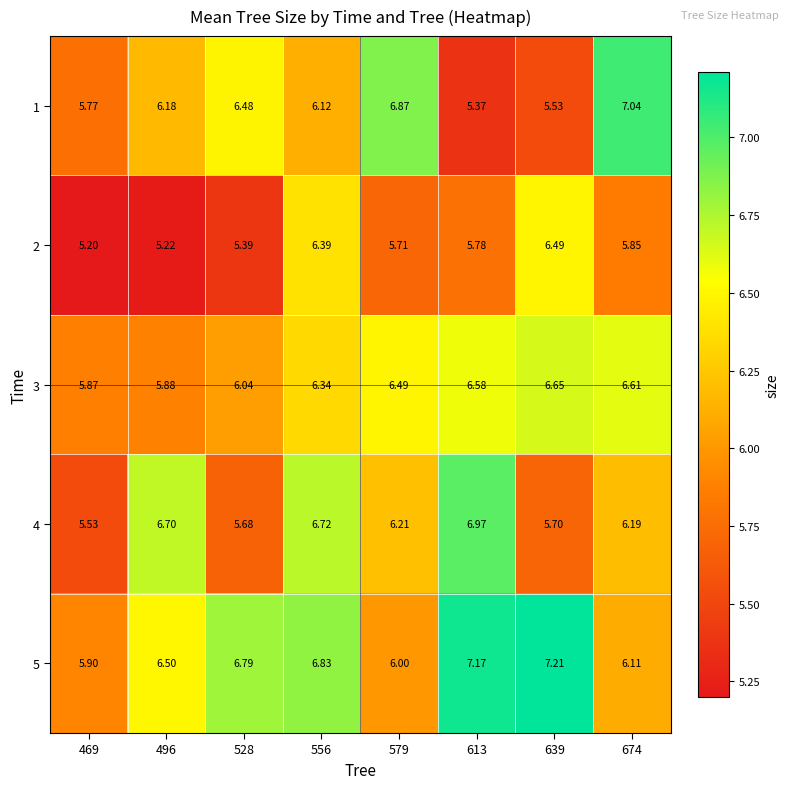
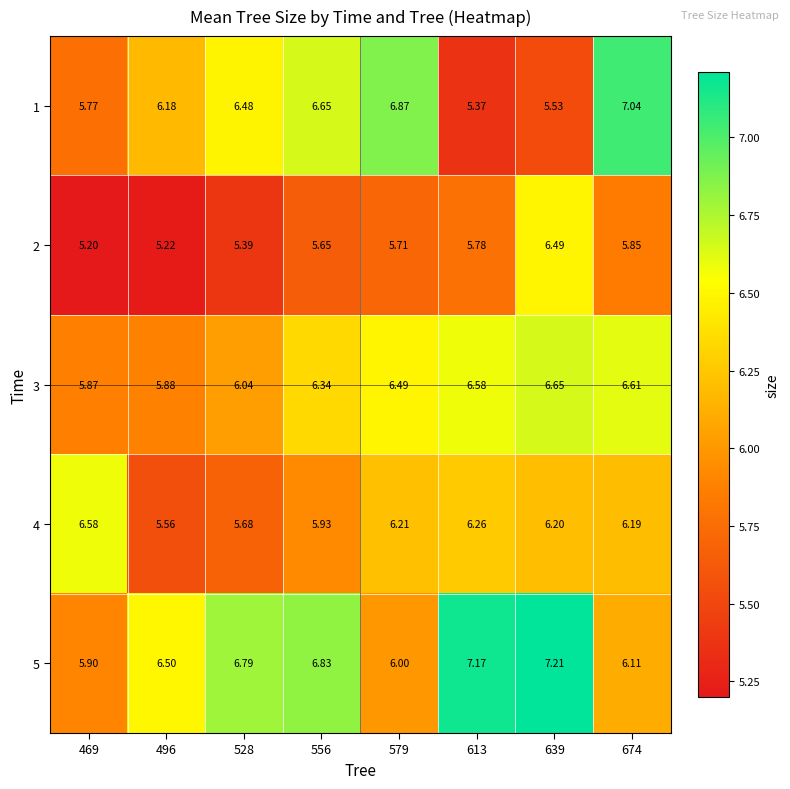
1, 556: 6.12 -> 6.65
2, 556: 6.39 -> 5.65
4, 469: 5.53 -> 6.58
4, 496: 6.70 -> 5.56
4, 556: 6.72 -> 5.93
4, 613: 6.97 -> 6.26
4, 639: 5.70 -> 6.20
